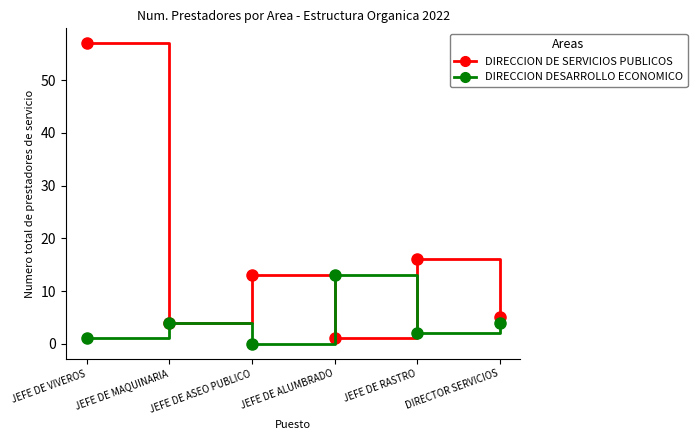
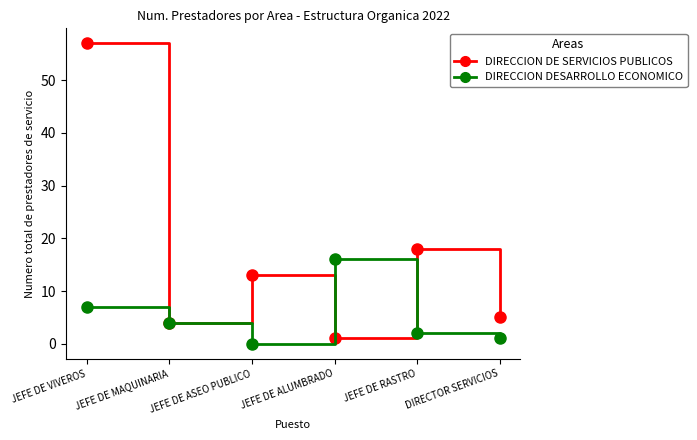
DIRECCION DESARROLLO ECONOMICO, JEFE DE VIVEROS: 1 -> 7
DIRECCION DESARROLLO ECONOMICO, JEFE DE ALUMBRADO: 13 -> 16
DIRECCION DE SERVICIOS PUBLICOS, JEFE DE RASTRO: 16 -> 18
DIRECCION DESARROLLO ECONOMICO, DIRECTOR SERVICIOS: 4 -> 1
